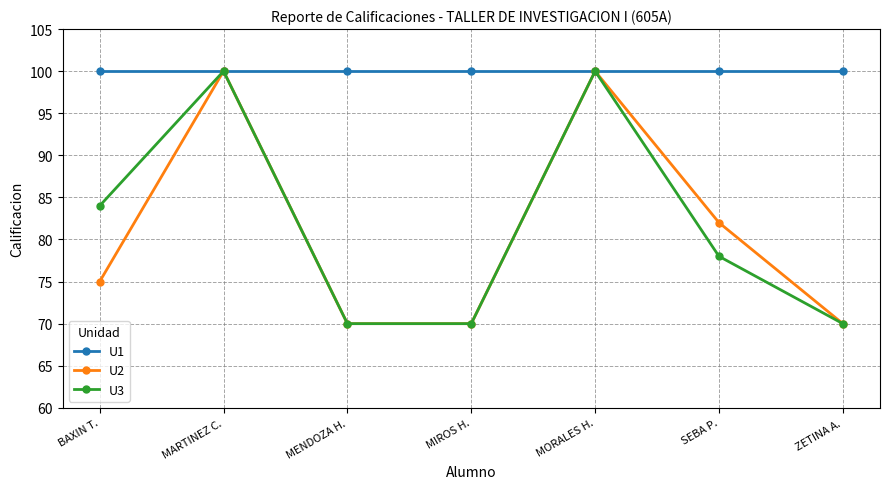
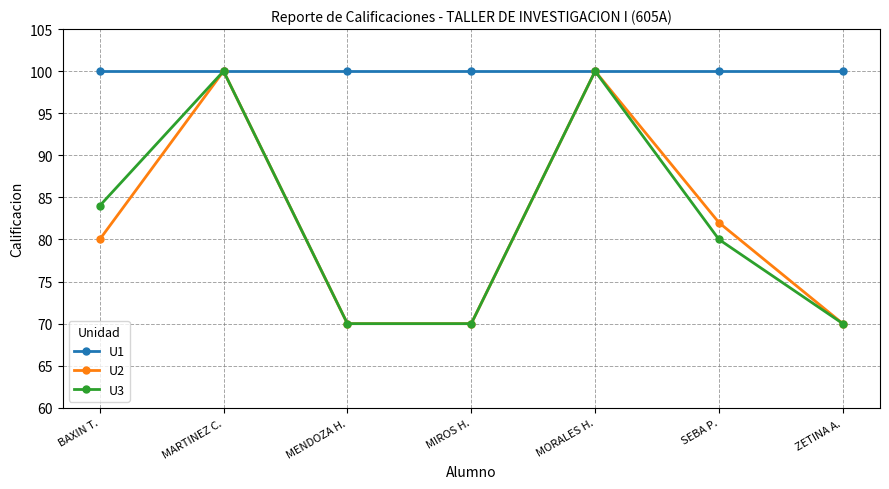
U2, BAXIN T.: 75 -> 80
U3, SEBA P.: 78 -> 80
